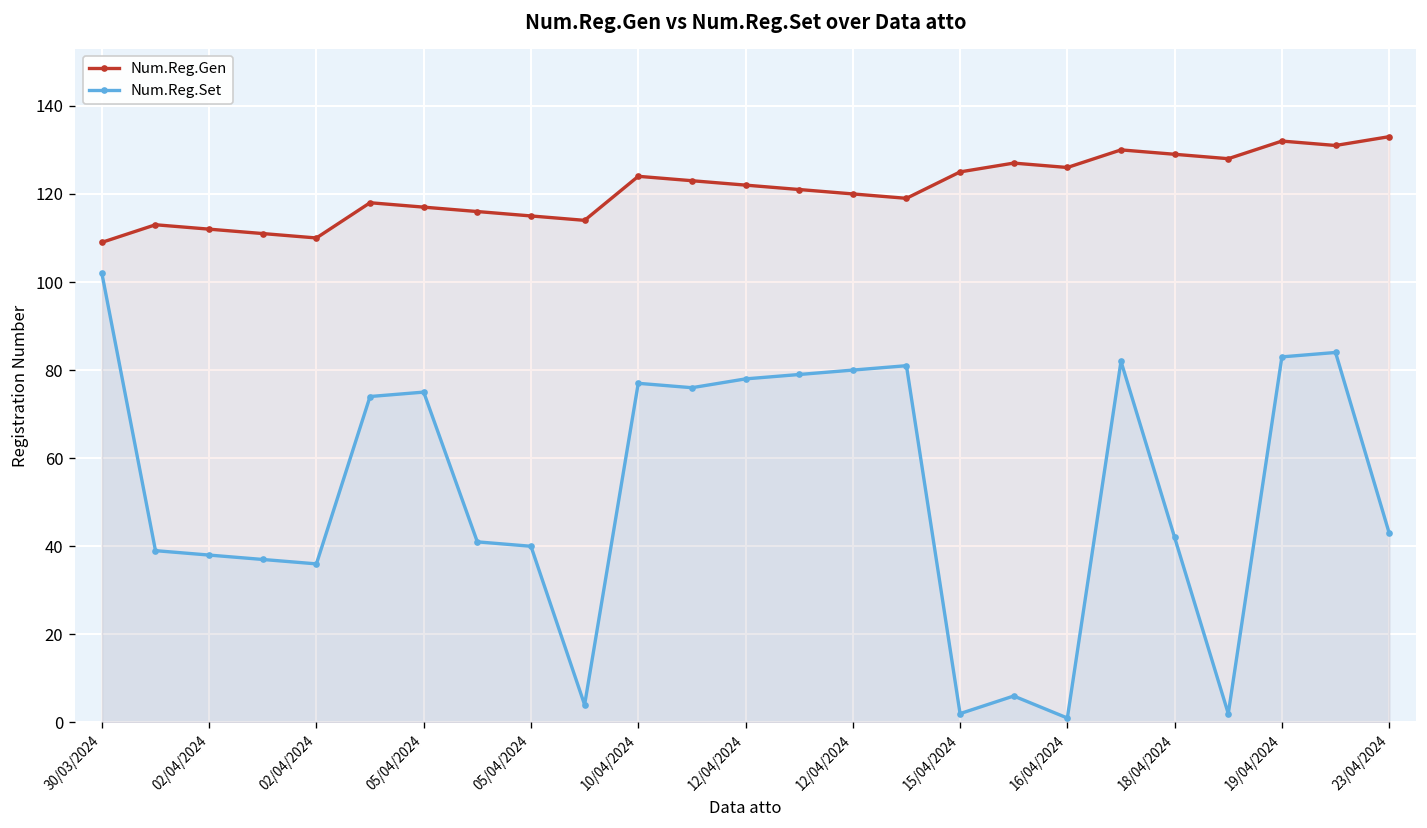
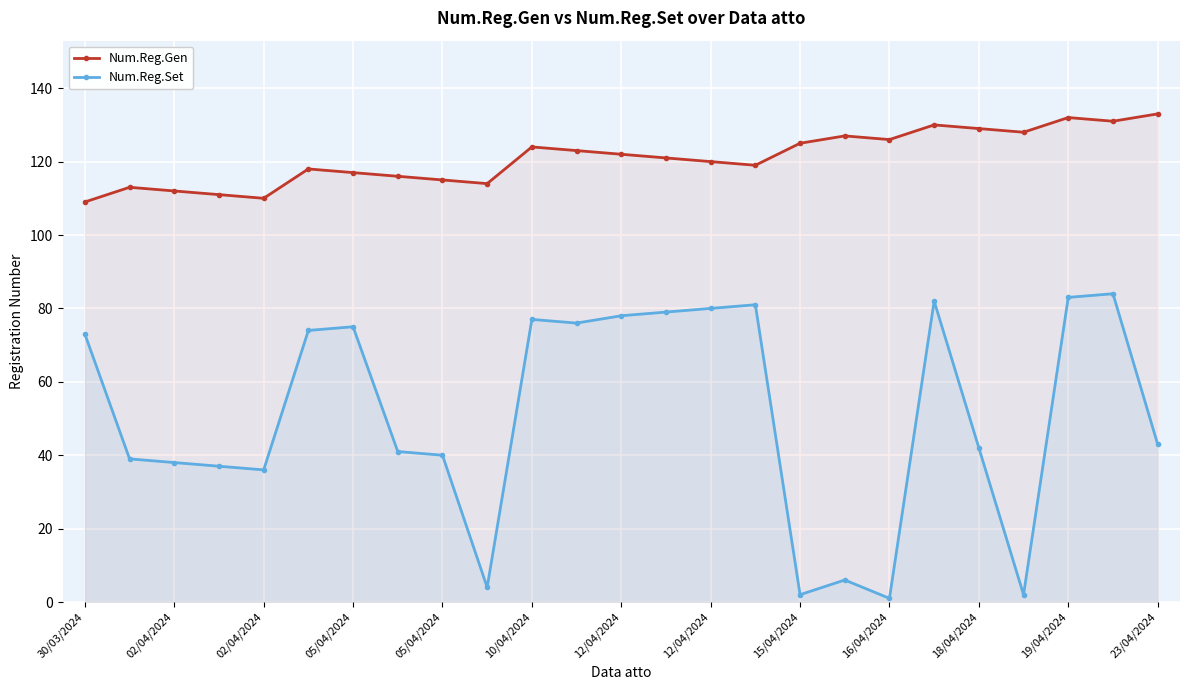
Num.Reg.Set, 30/03/2024: 102 -> 73
